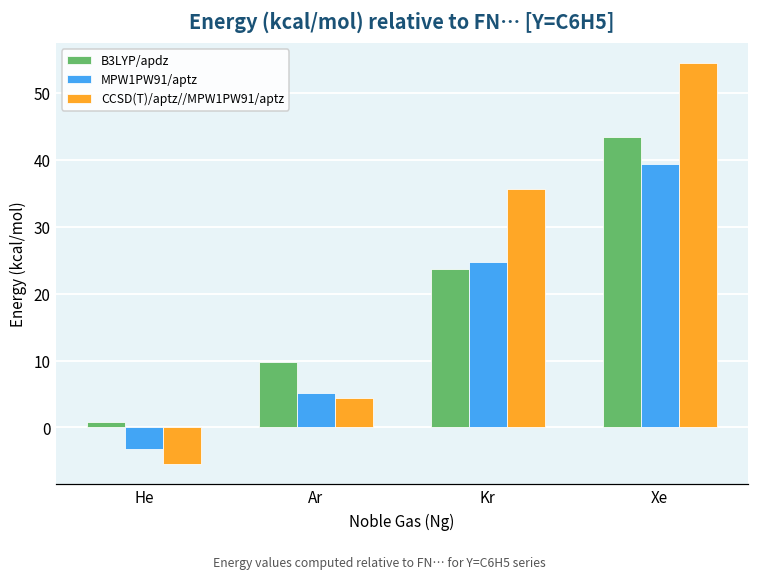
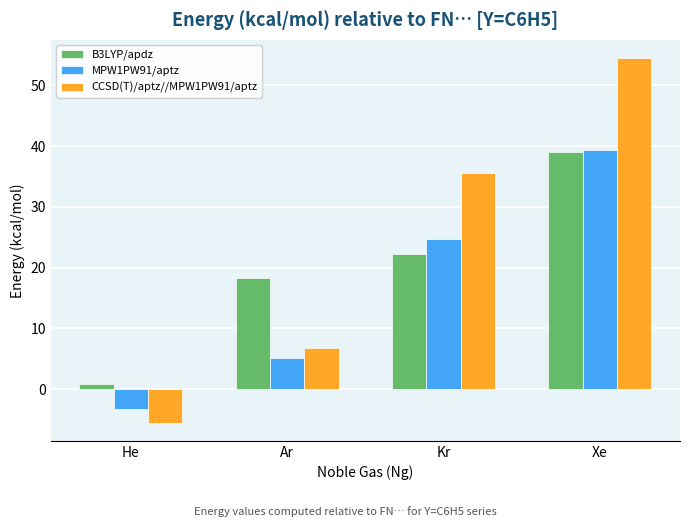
B3LYP/apdz, Ar: 10 -> 18
CCSD(T)/aptz//MPW1PW91/aptz, Ar: 4 -> 7
B3LYP/apdz, Kr: 24 -> 22
B3LYP/apdz, Xe: 44 -> 39
